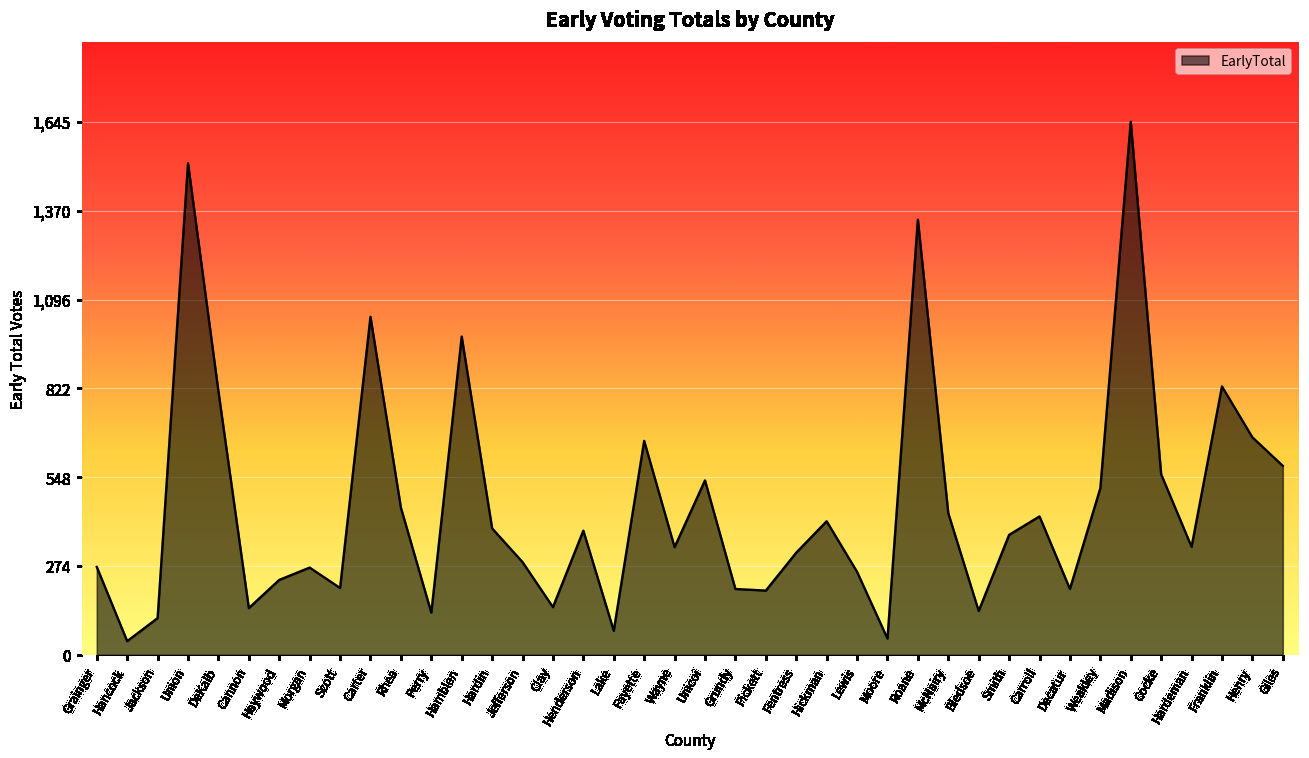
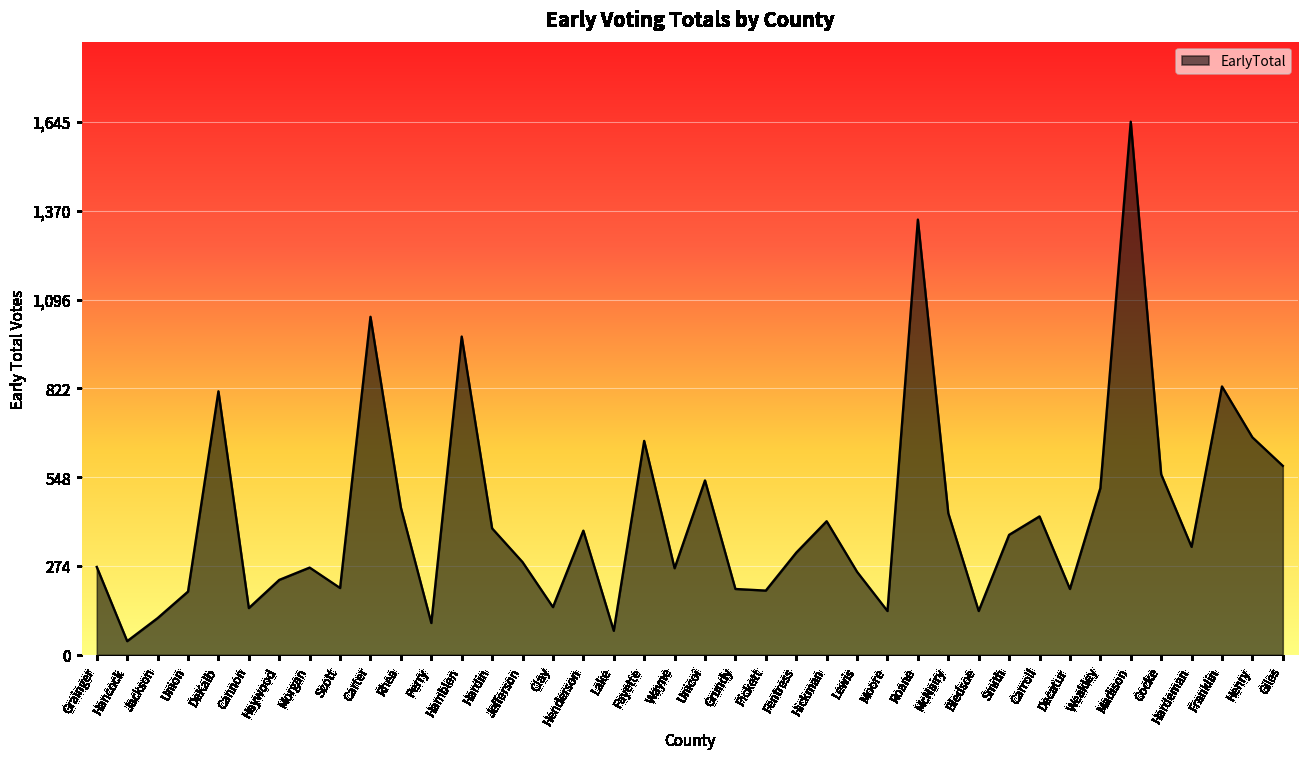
Union: 1,520 -> 200
Perry: 130 -> 100
Wayne: 330 -> 270
Moore: 50 -> 140
